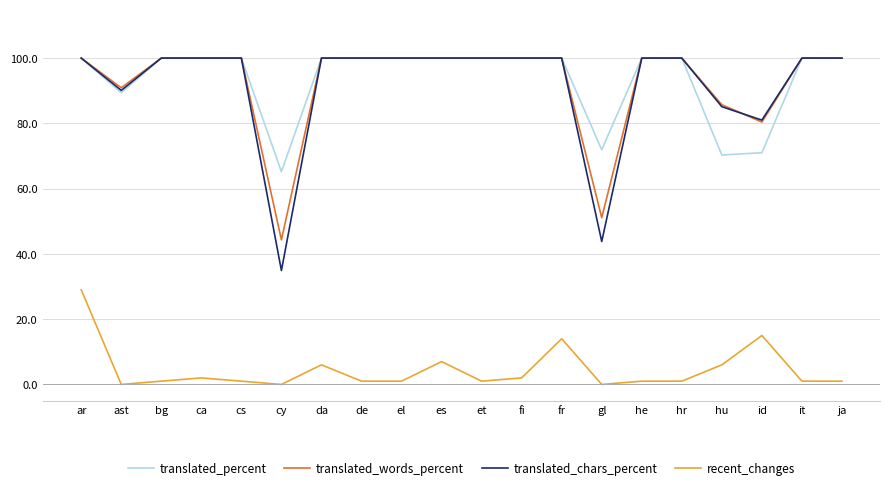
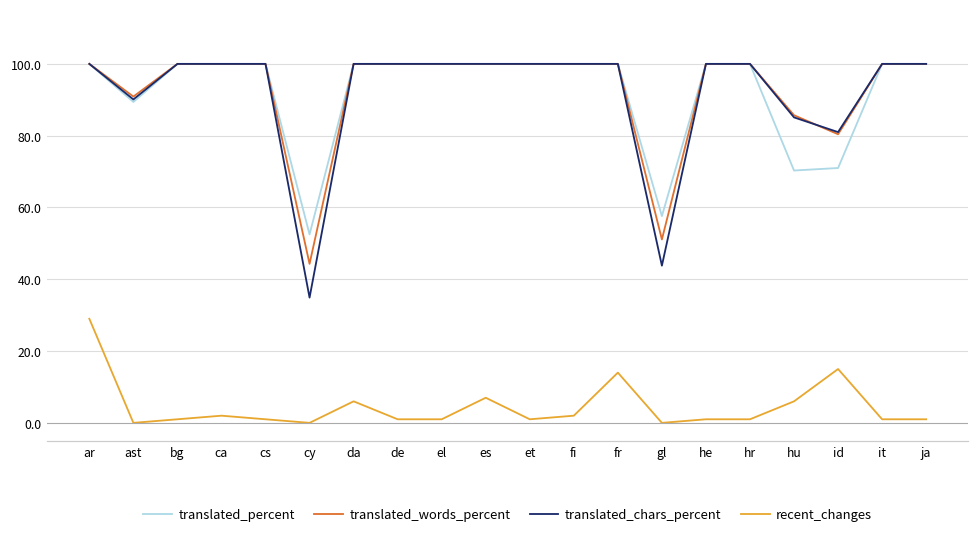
translated_percent, cy: 65 -> 53
translated_percent, gl: 72 -> 58
